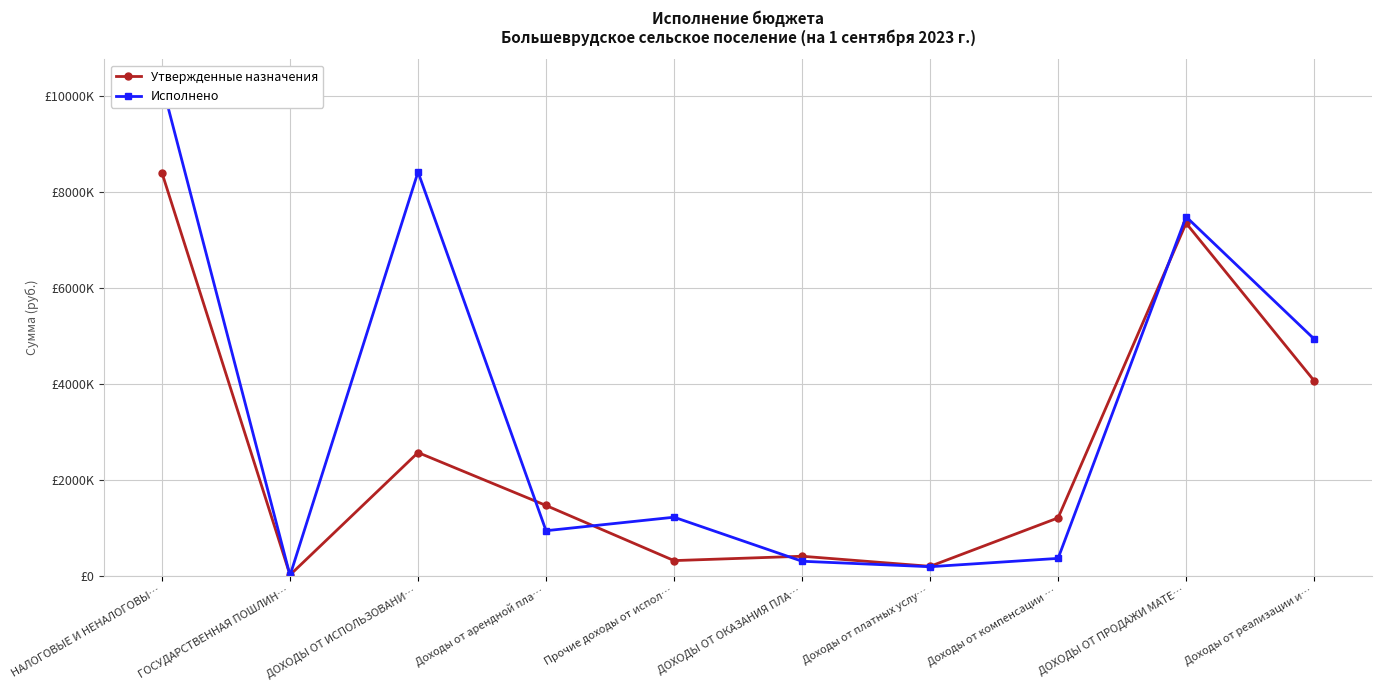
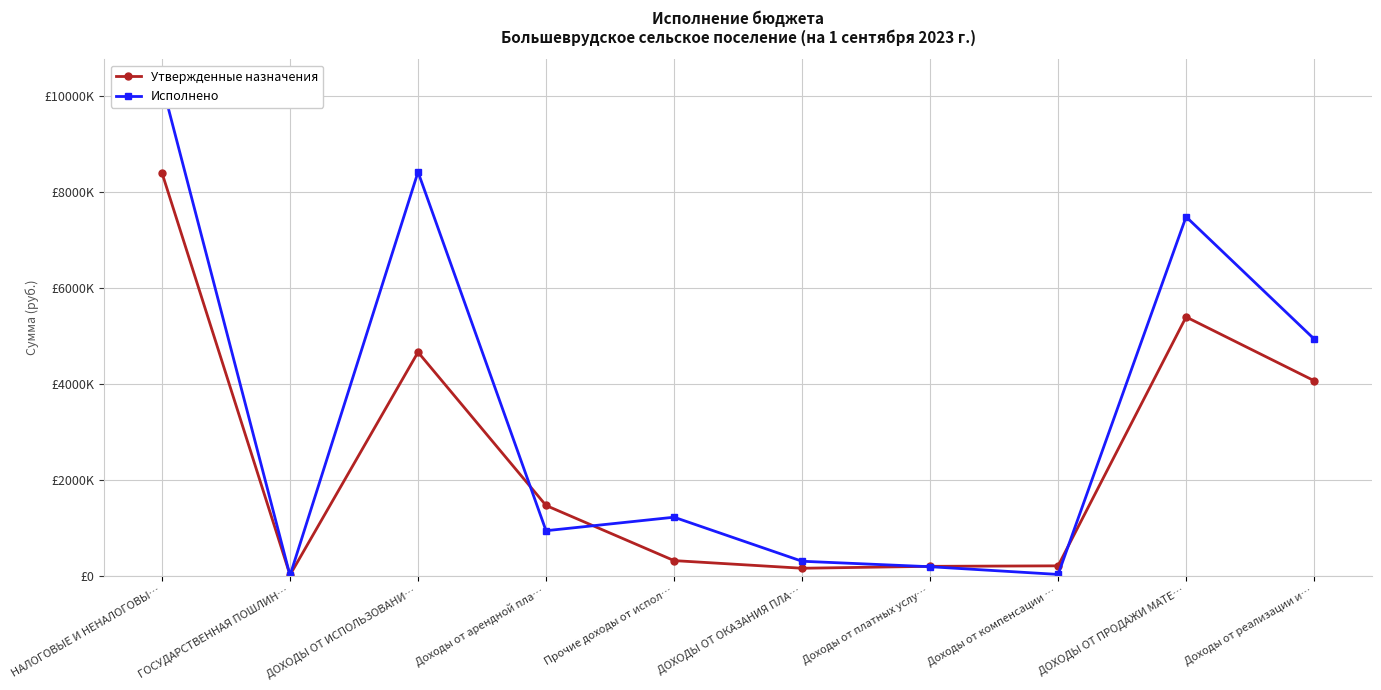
Утвержденные назначения, ДОХОДЫ ОТ ИСПОЛЬЗОВАНИ…: £2600000 -> £4700000
Утвержденные назначения, ДОХОДЫ ОТ ОКАЗАНИЯ ПЛА…: £400000 -> £200000
Утвержденные назначения, Доходы от компенсации …: £1200000 -> £200000
Исполнено, Доходы от компенсации …: £400000 -> £0
Утвержденные назначения, ДОХОДЫ ОТ ПРОДАЖИ МАТЕ…: £7300000 -> £5400000
